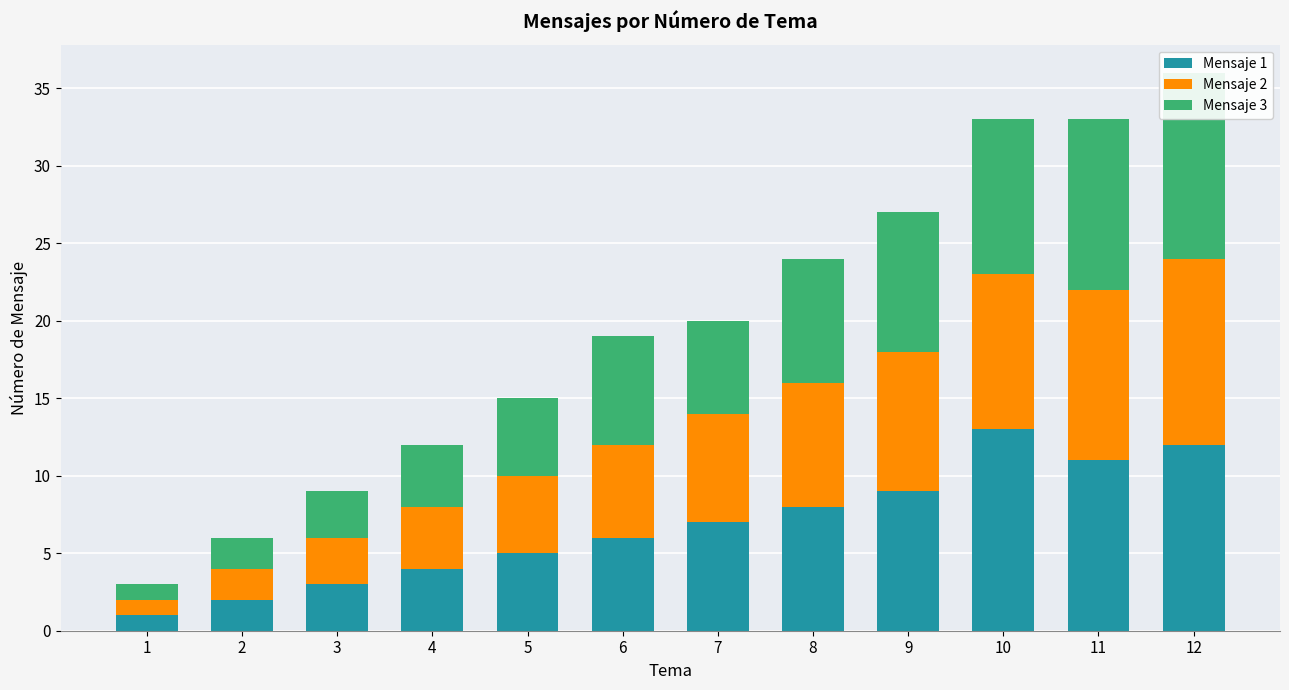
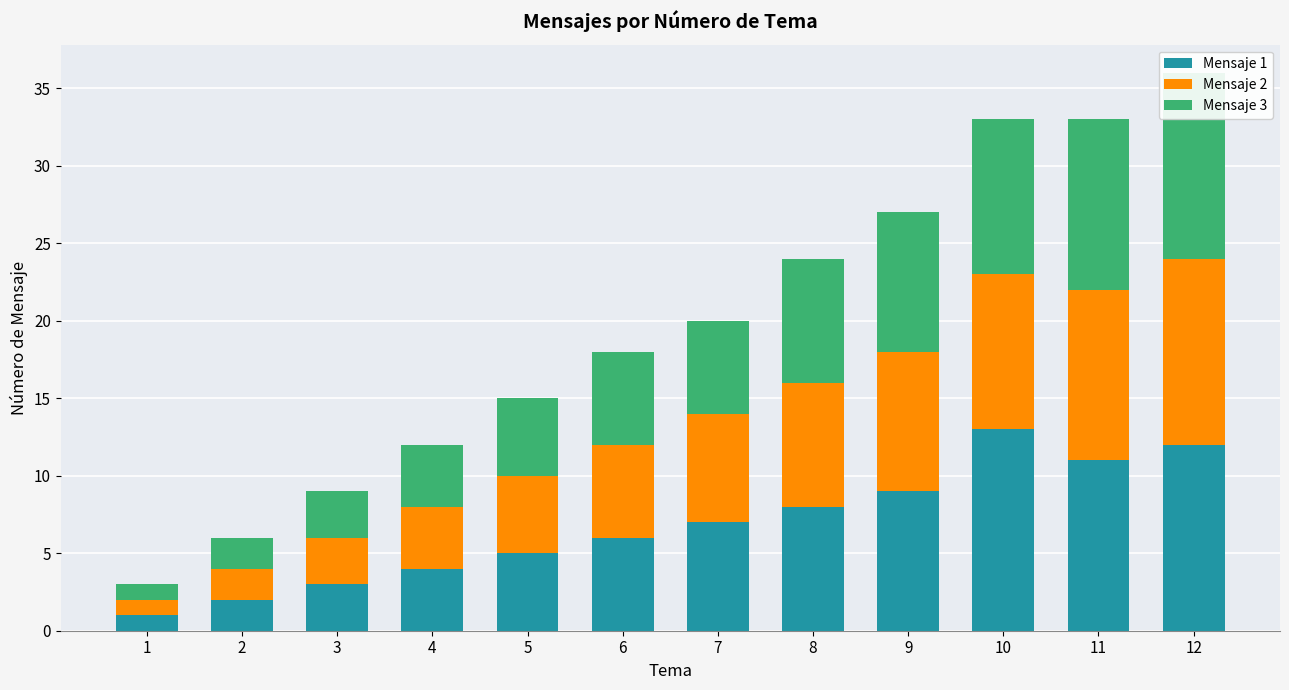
Mensaje 3, 6: 7 -> 6
